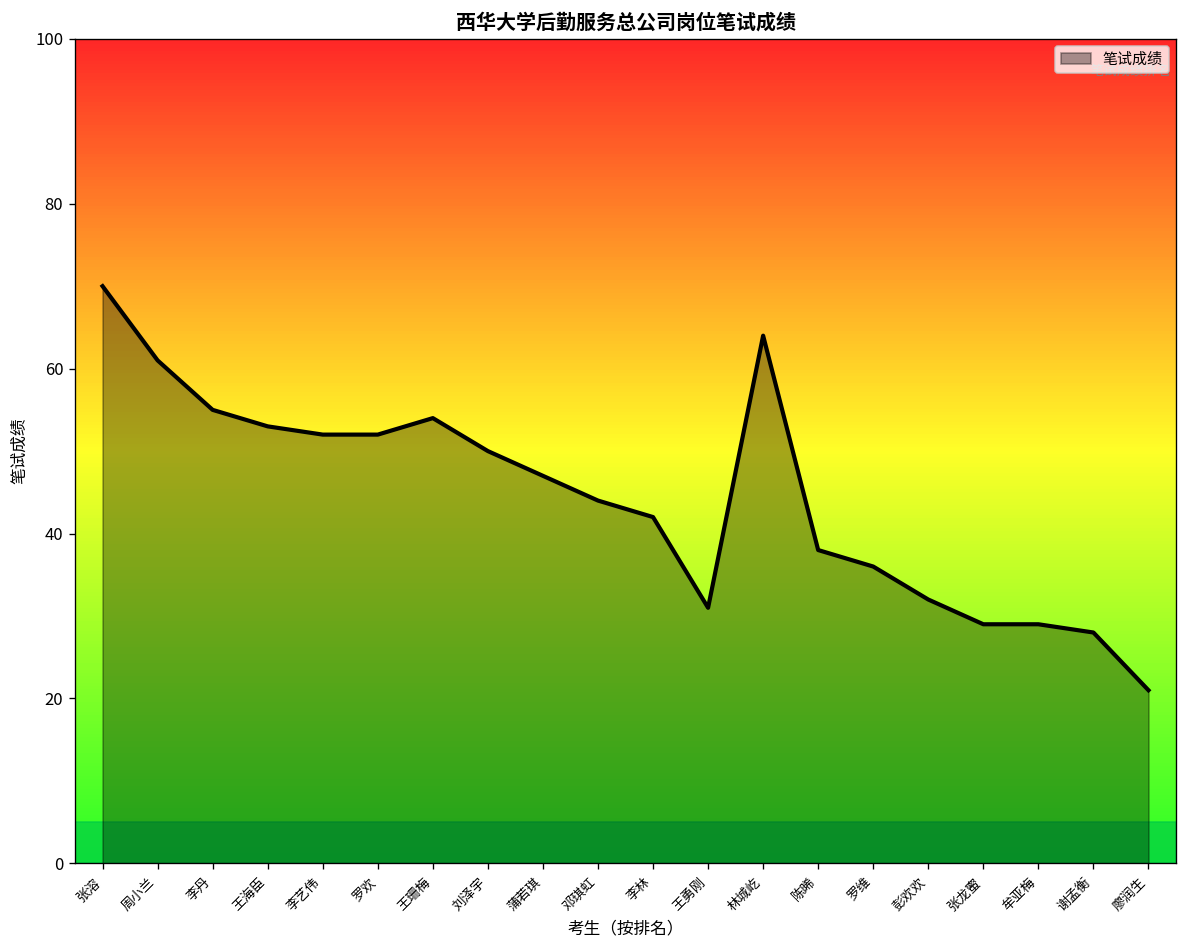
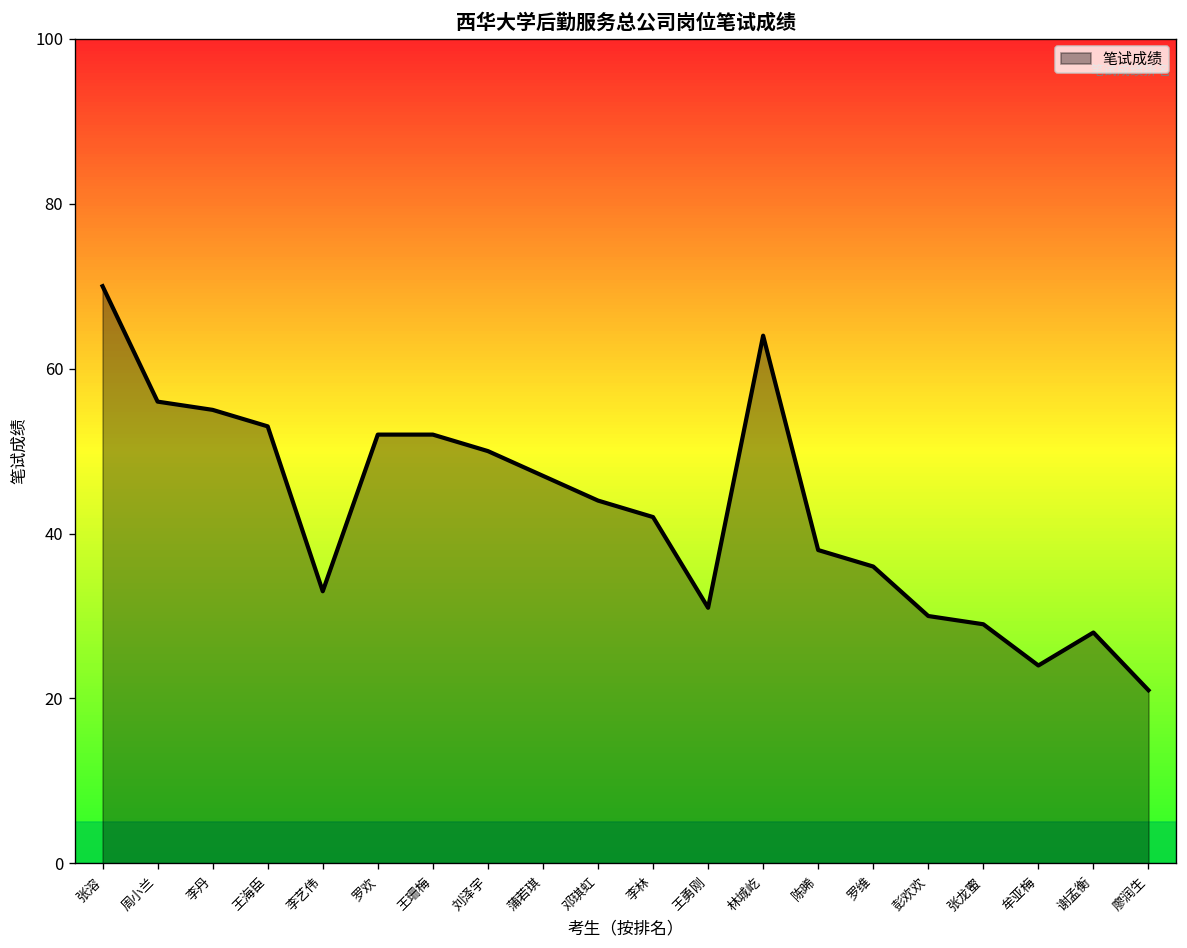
周小兰: 61 -> 56
李艺伟: 52 -> 33
王珊梅: 54 -> 52
彭欢欢: 32 -> 30
牟亚梅: 29 -> 24
